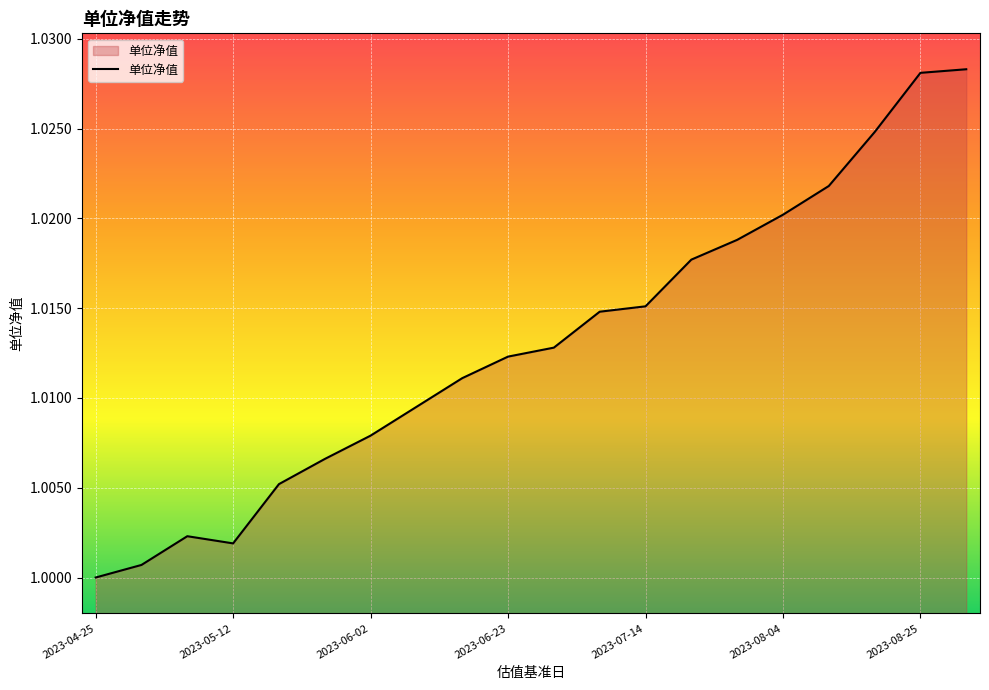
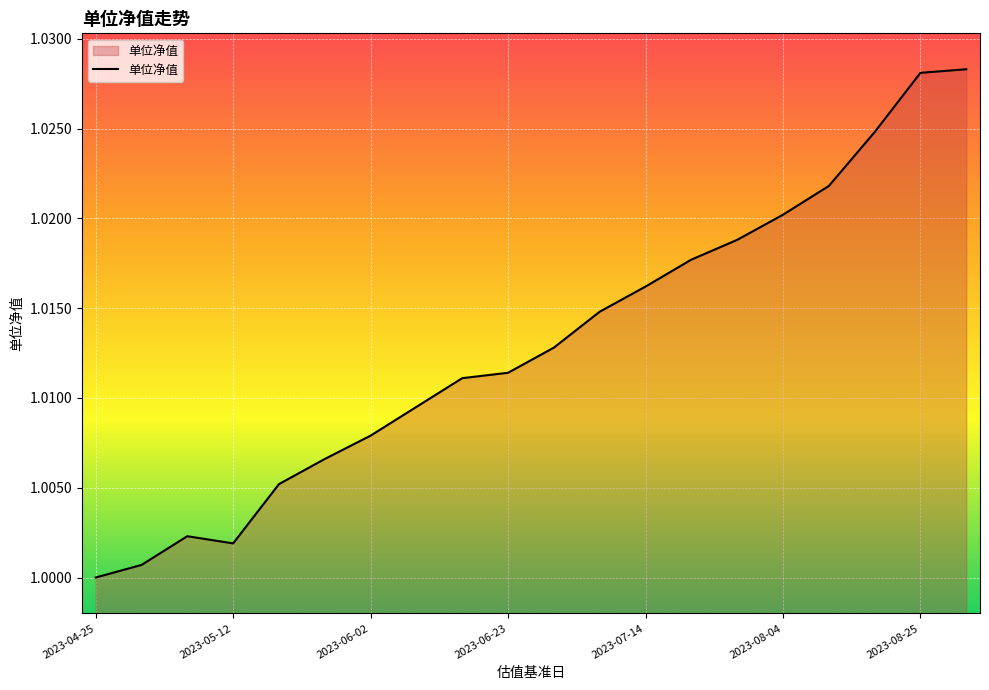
2023-06-23: 1.0123 -> 1.0114
2023-07-14: 1.0151 -> 1.0162
